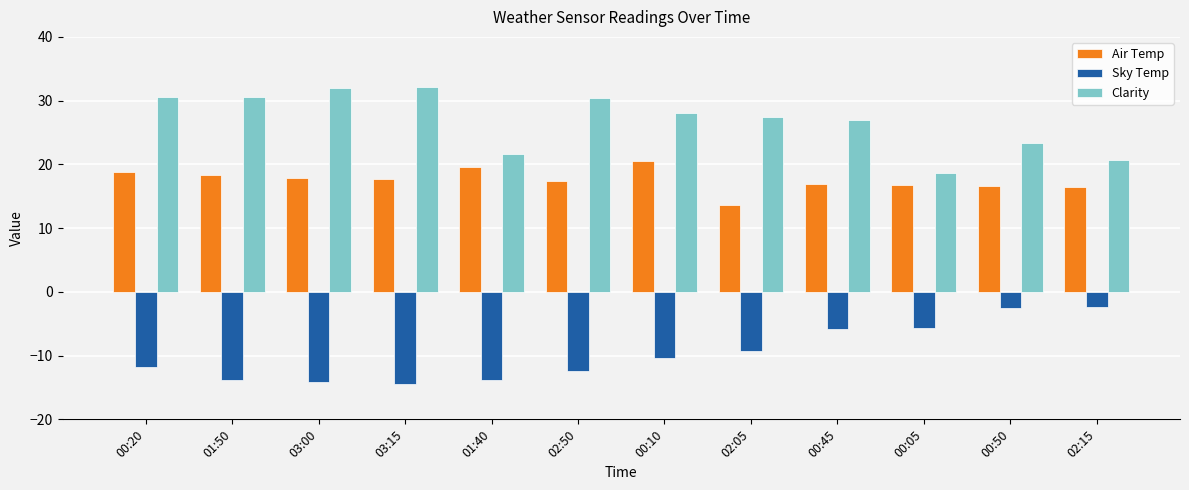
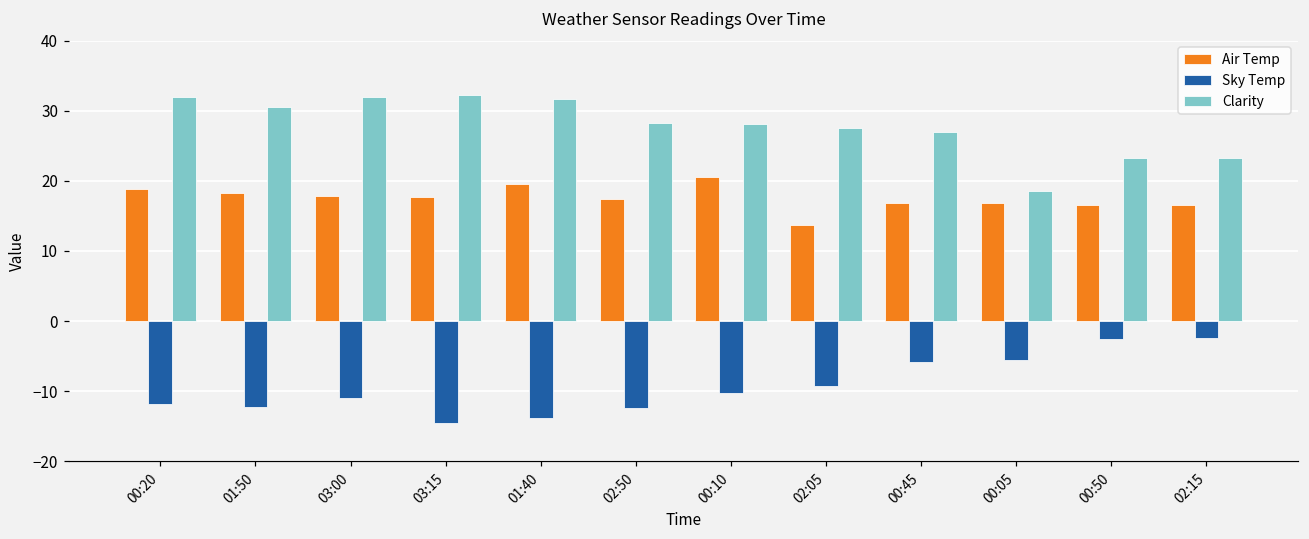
Clarity, 00:20: 31 -> 32
Sky Temp, 01:50: -14 -> -12
Sky Temp, 03:00: -14 -> -11
Clarity, 01:40: 22 -> 32
Clarity, 02:50: 30 -> 28
Clarity, 02:15: 21 -> 23
